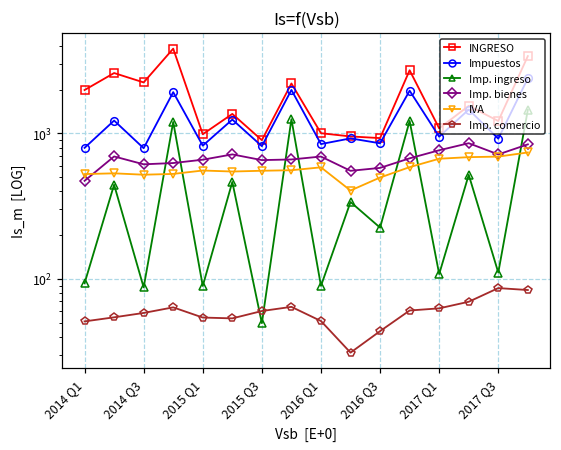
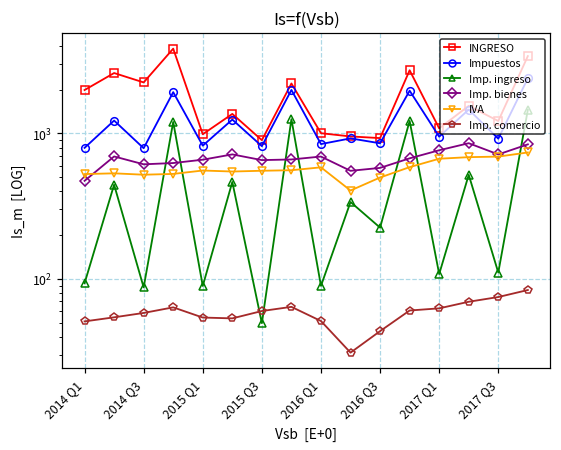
Imp. comercio, 2017 Q3: 90 -> 80
